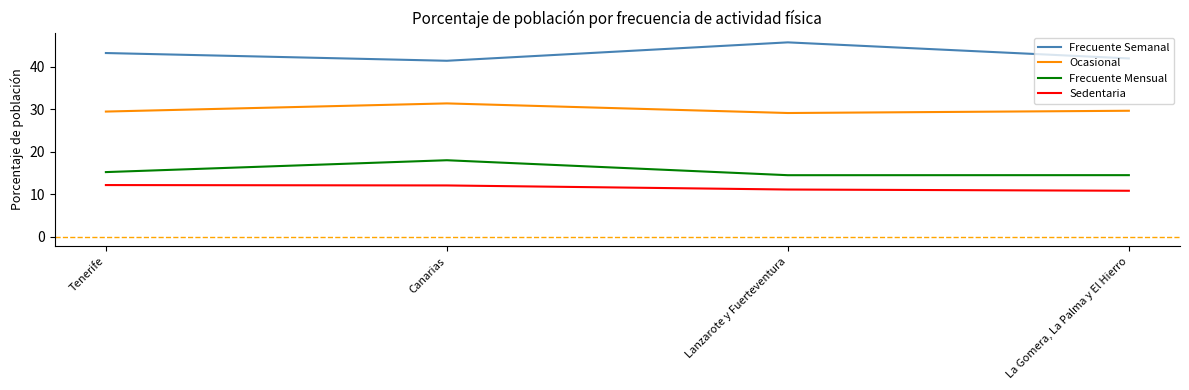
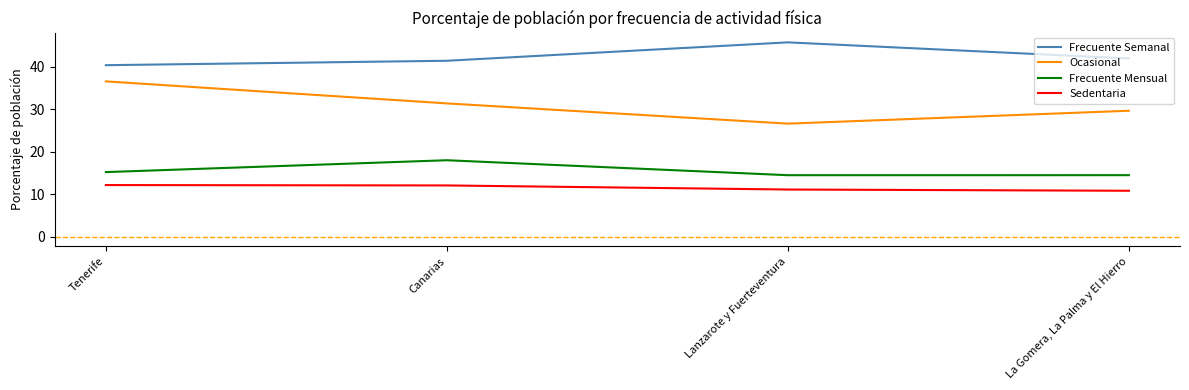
Frecuente Semanal, Tenerife: 43 -> 40
Ocasional, Tenerife: 29 -> 37
Ocasional, Lanzarote y Fuerteventura: 29 -> 27
